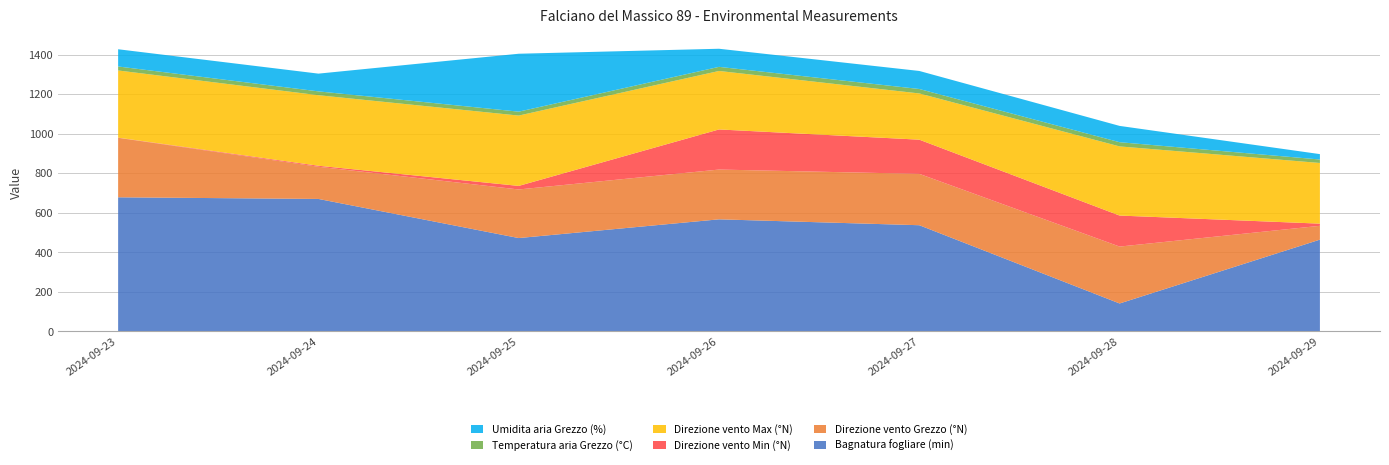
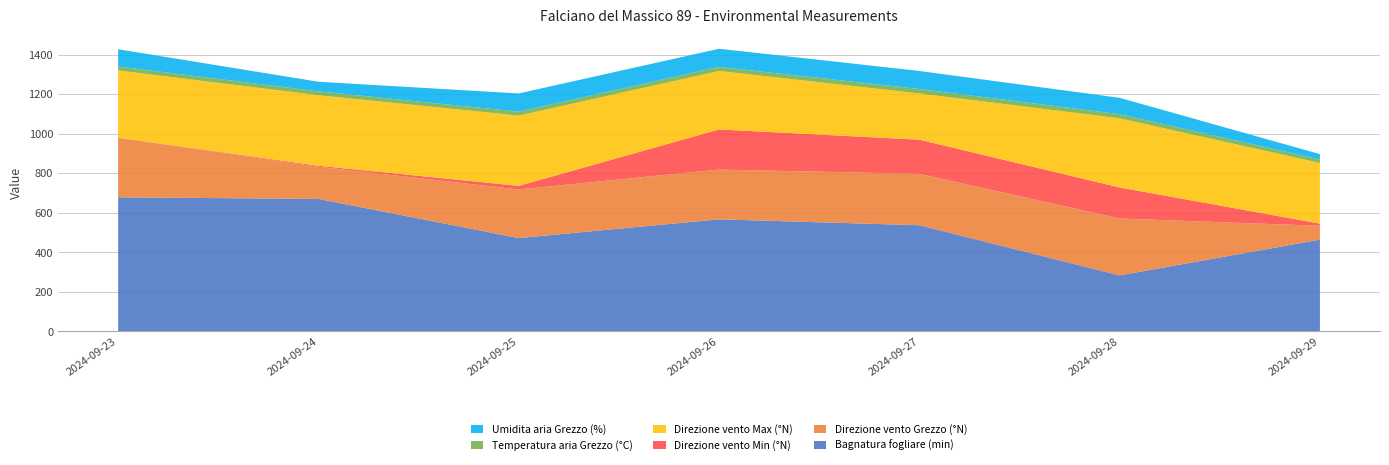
Umidita aria Grezzo (%), 2024-09-24: 90 -> 50
Umidita aria Grezzo (%), 2024-09-25: 290 -> 90
Bagnatura fogliare (min), 2024-09-28: 140 -> 280
